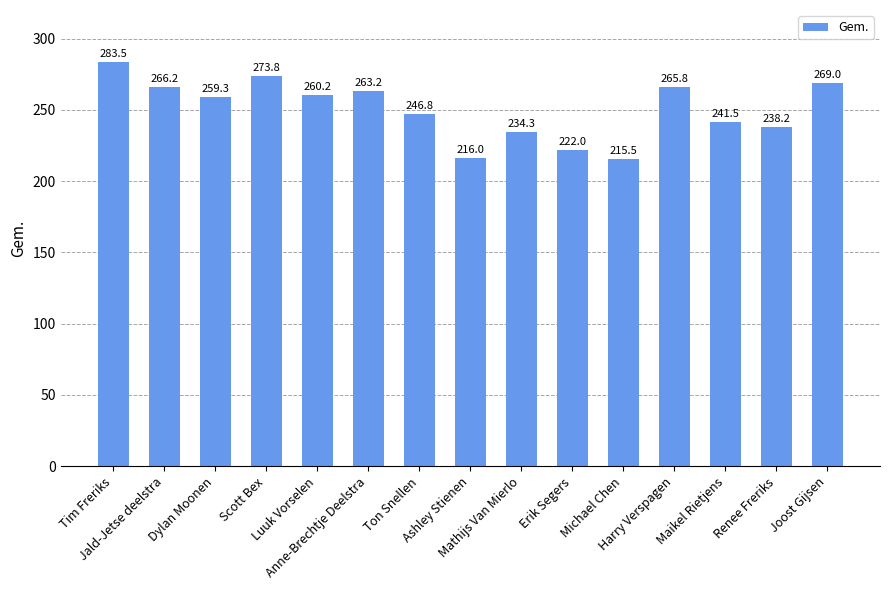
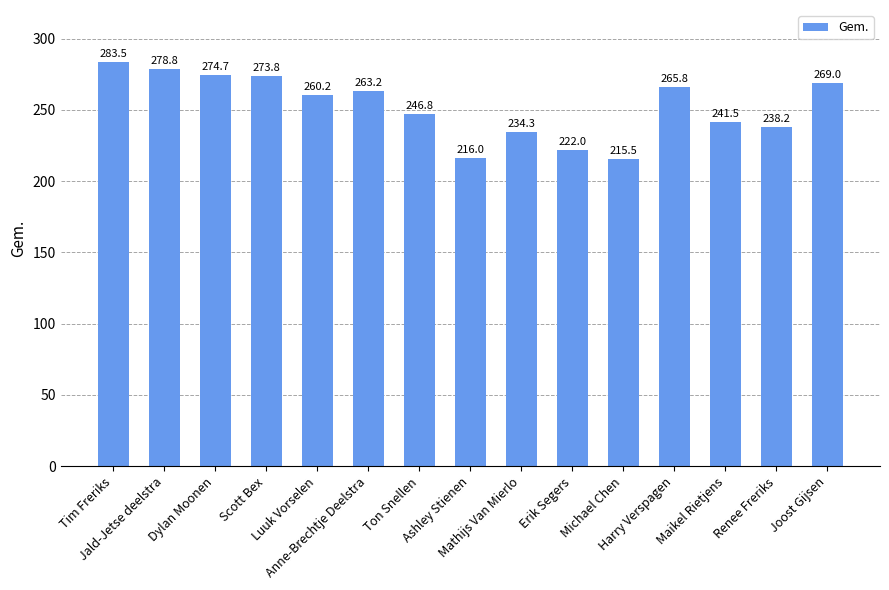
Jald-Jetse deelstra: 266.2 -> 278.8
Dylan Moonen: 259.3 -> 274.7
